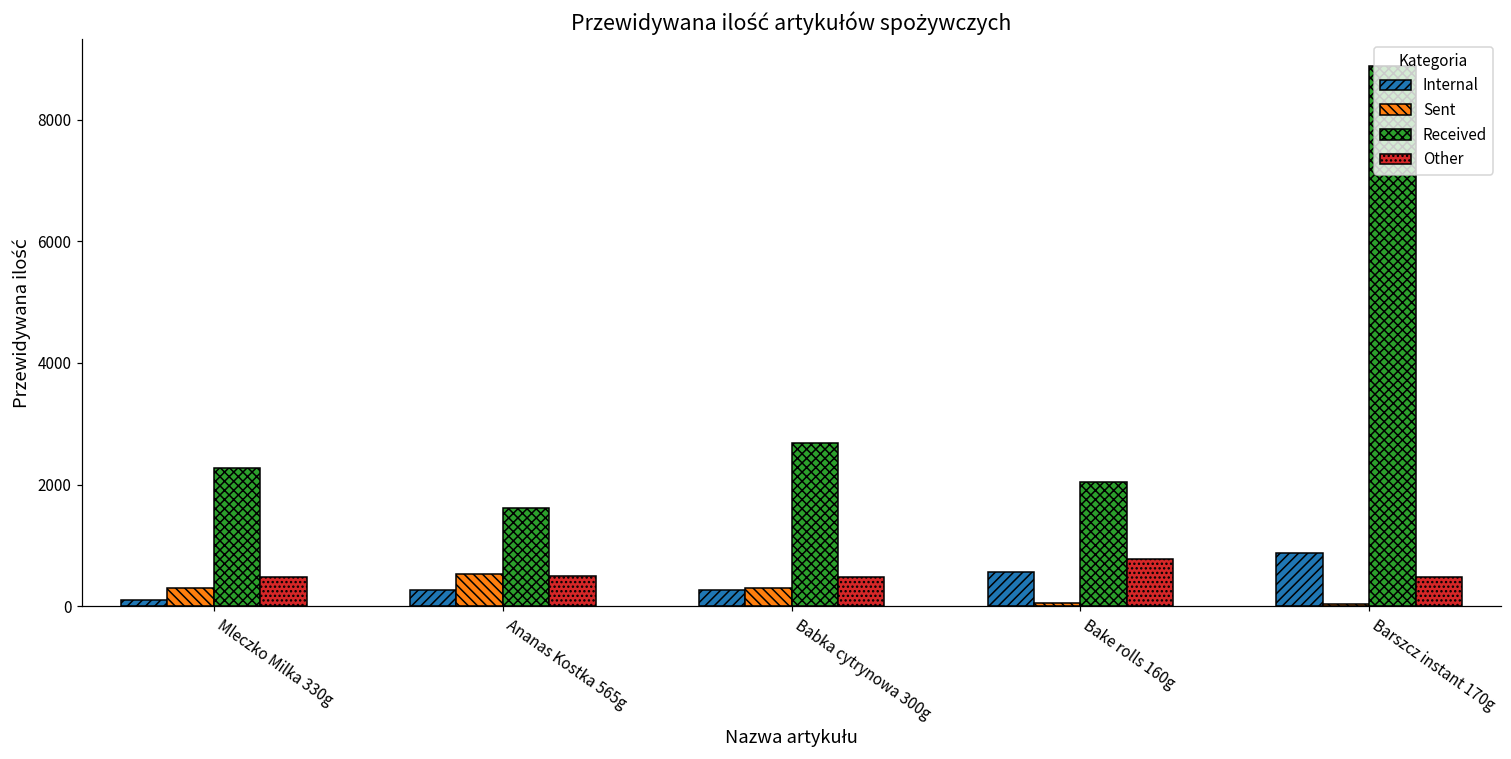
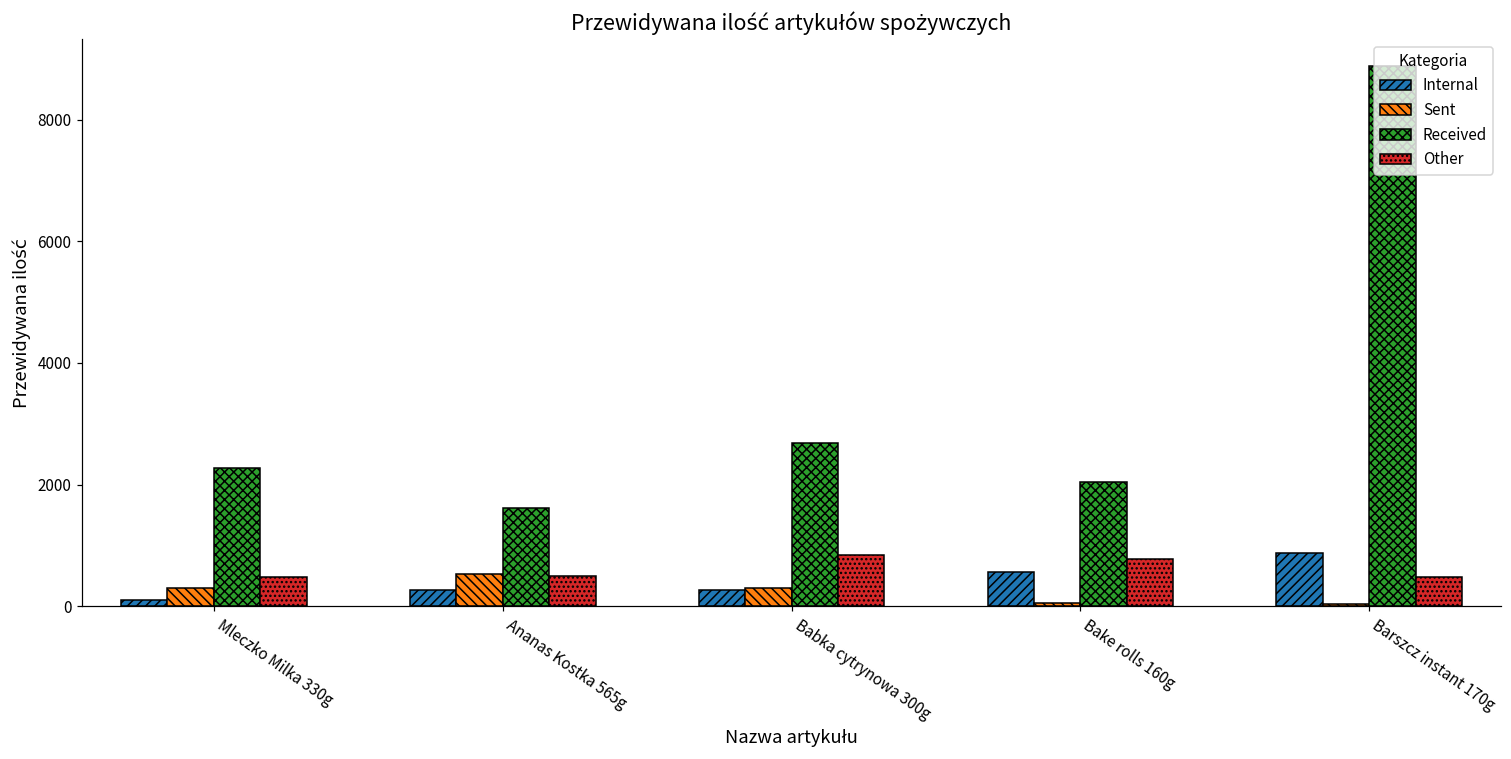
Other, Babka cytrynowa 300g: 500 -> 800
